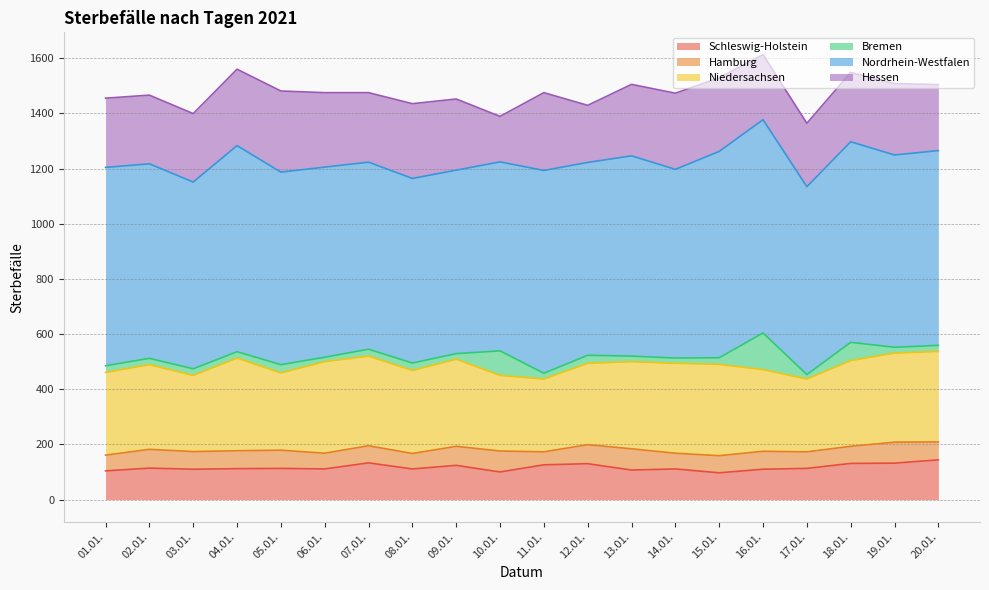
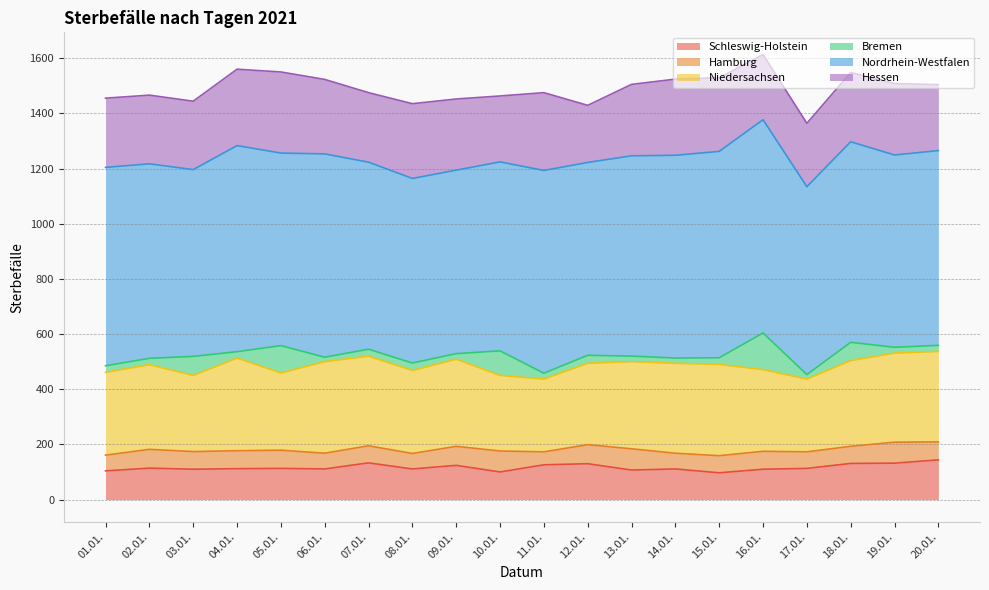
Bremen, 03.01.: 20 -> 70
Bremen, 05.01.: 30 -> 100
Nordrhein-Westfalen, 06.01.: 690 -> 740
Hessen, 10.01.: 170 -> 240
Nordrhein-Westfalen, 14.01.: 680 -> 740
